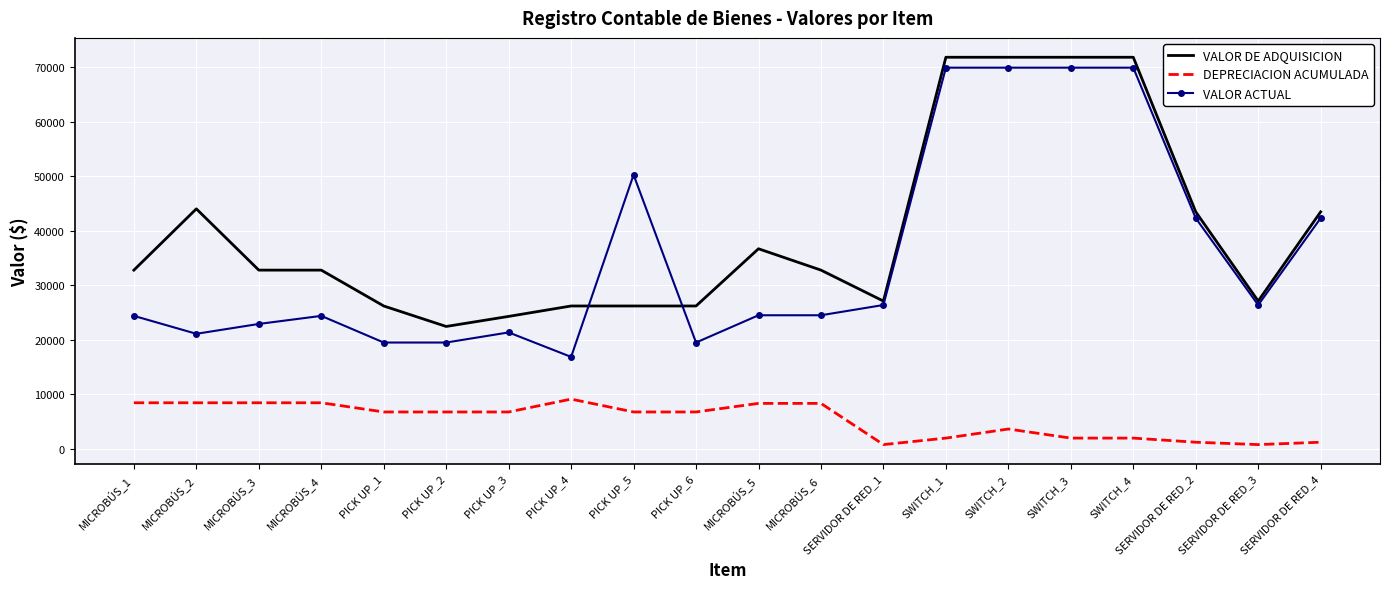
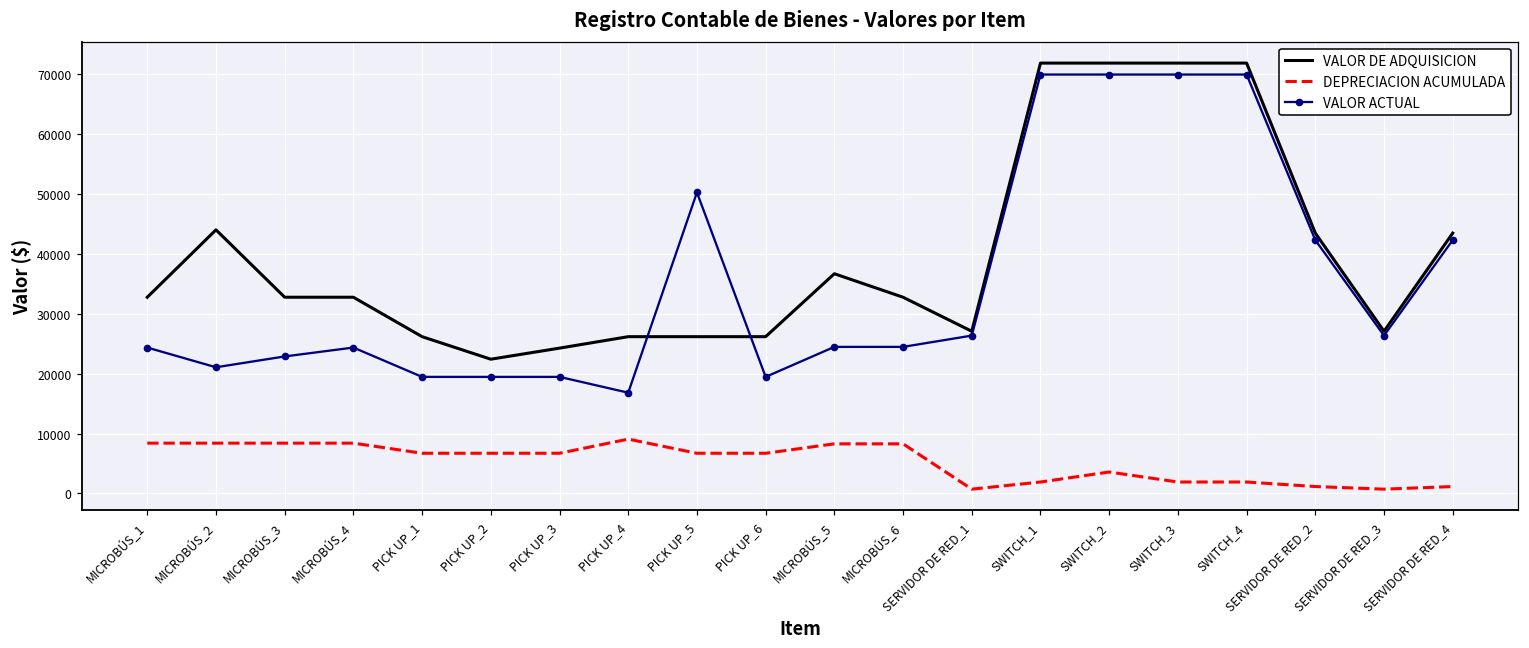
VALOR ACTUAL, PICK UP_3: 21000 -> 19000
